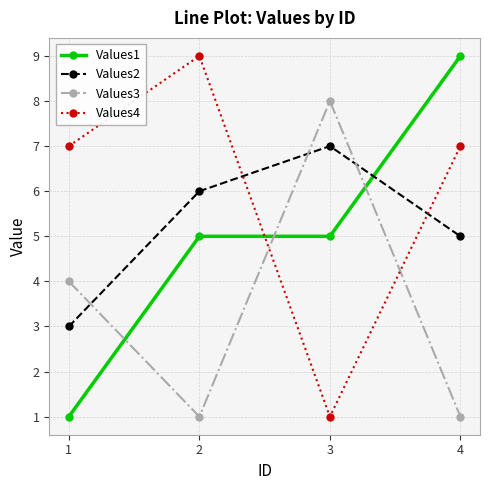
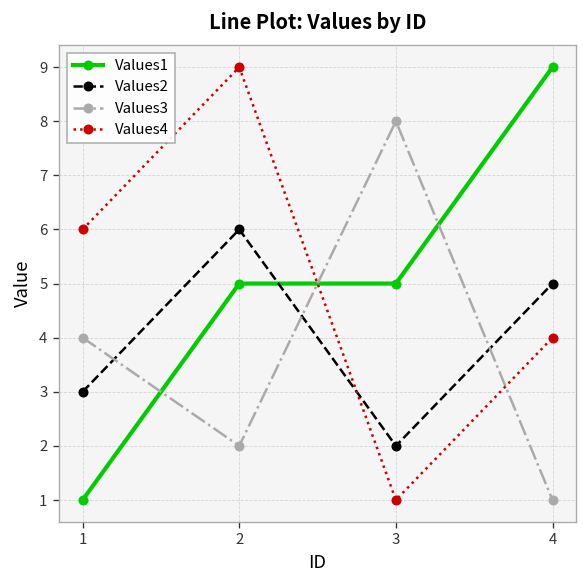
Values4, 1: 7 -> 6
Values3, 2: 1 -> 2
Values2, 3: 7 -> 2
Values4, 4: 7 -> 4
